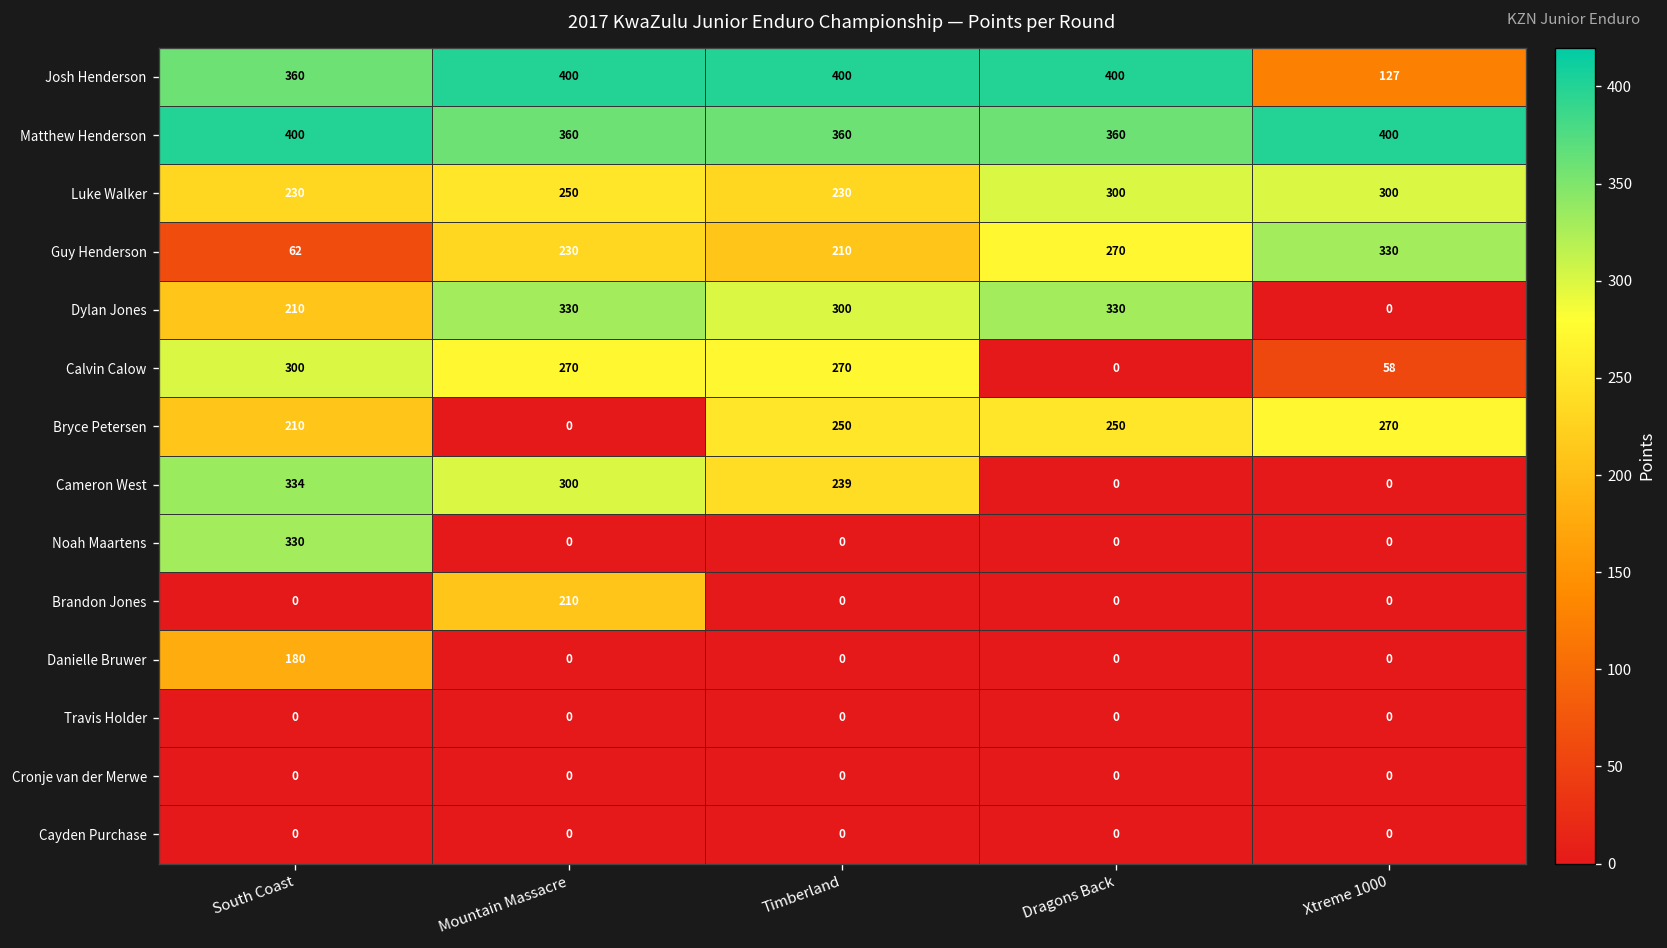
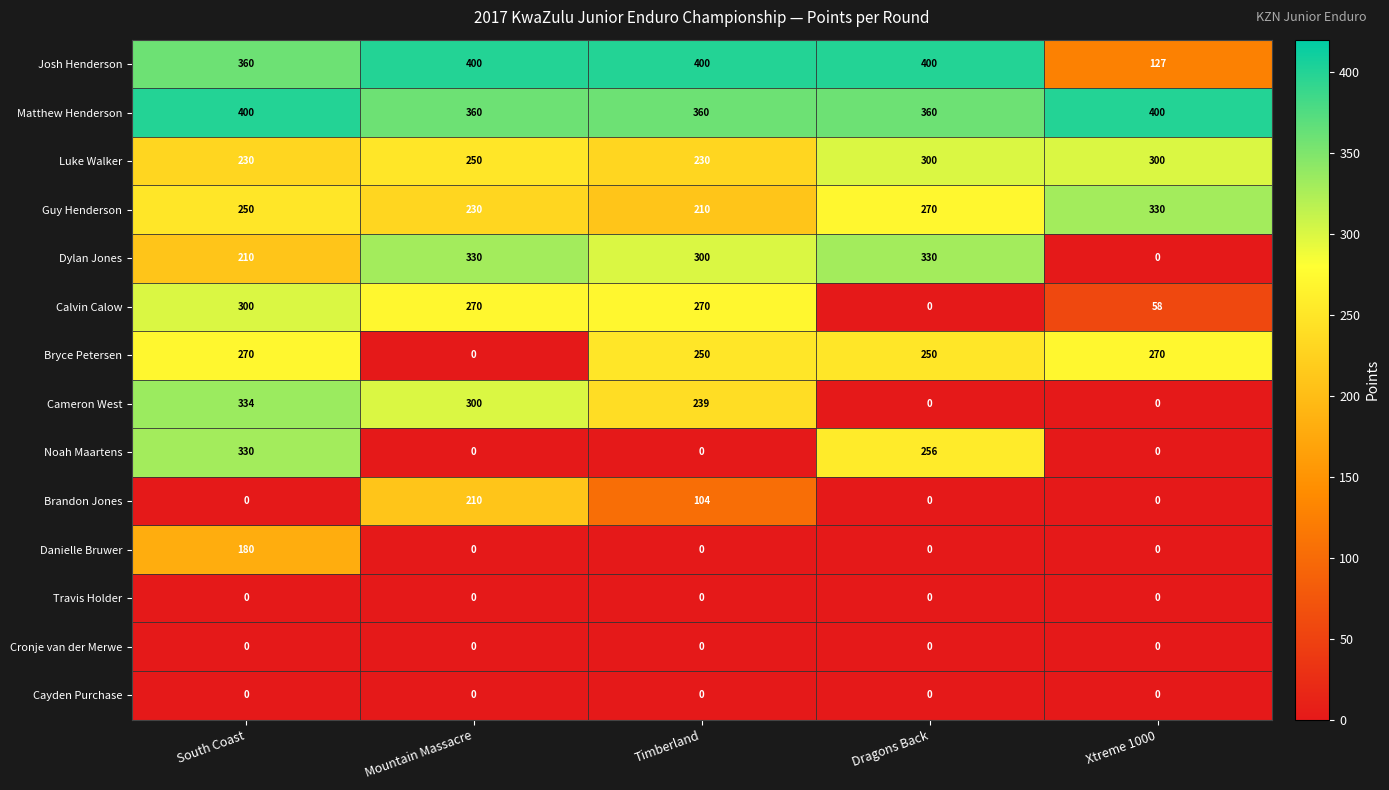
Guy Henderson, South Coast: 62 -> 250
Bryce Petersen, South Coast: 210 -> 270
Noah Maartens, Dragons Back: 0 -> 256
Brandon Jones, Timberland: 0 -> 104
